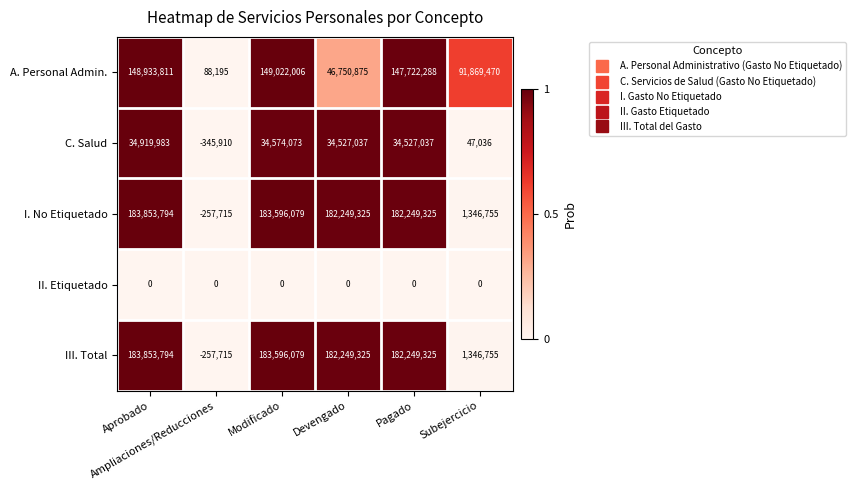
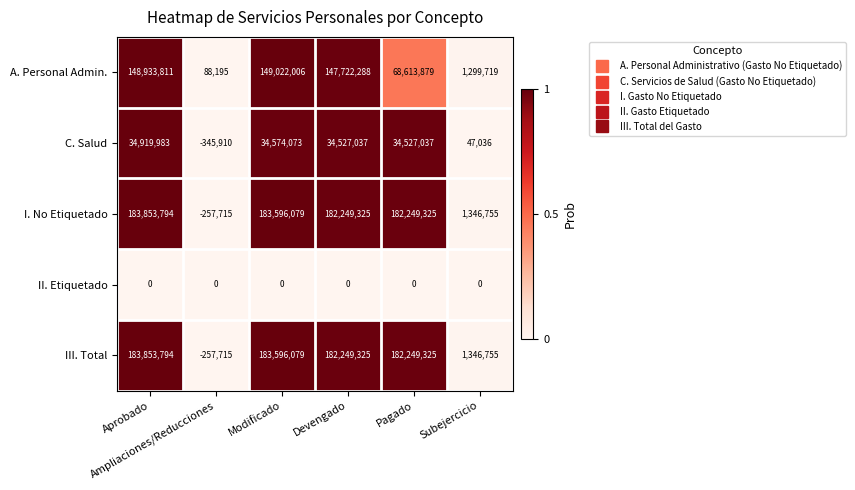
A. Personal Admin., Devengado: 46,750,875 -> 147,722,288
A. Personal Admin., Pagado: 147,722,288 -> 68,613,879
A. Personal Admin., Subejercicio: 91,869,470 -> 1,299,719
